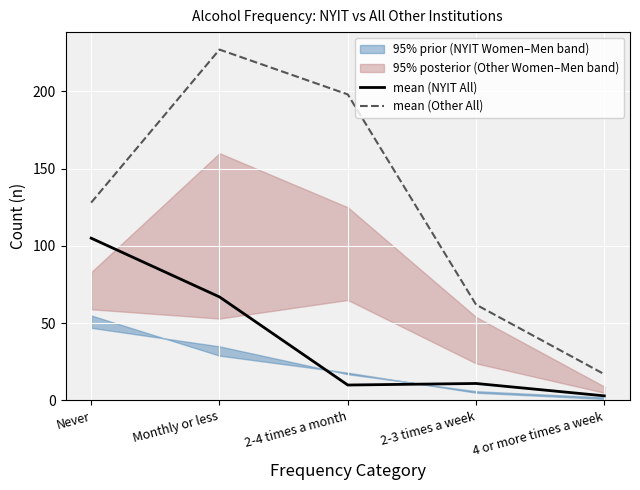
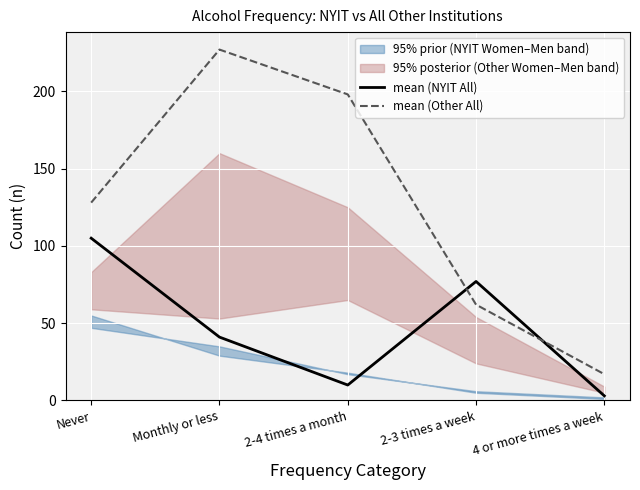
mean (NYIT All), Monthly or less: 67 -> 41
mean (NYIT All), 2-3 times a week: 11 -> 77
